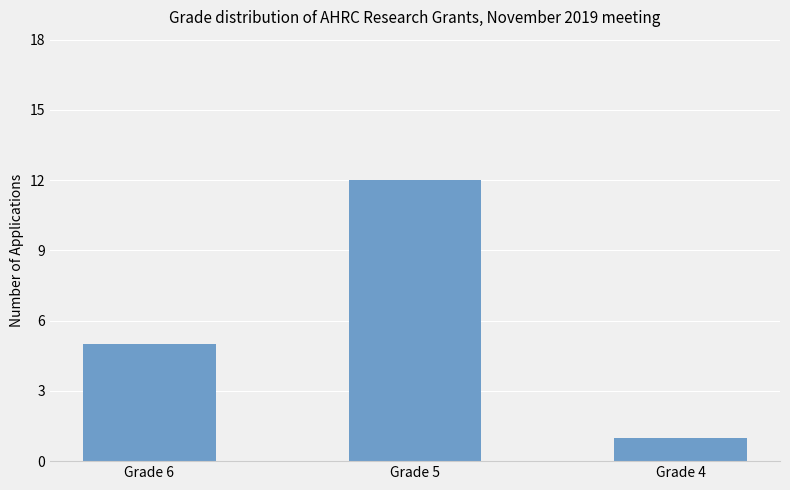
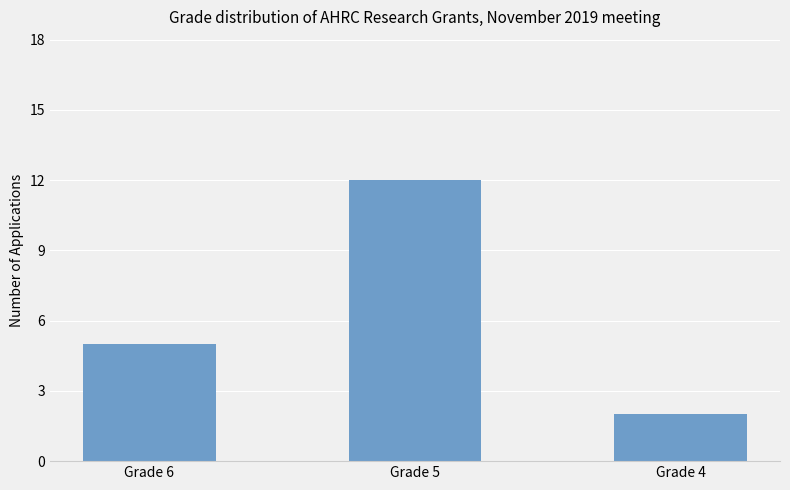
Grade 4: 1 -> 2
